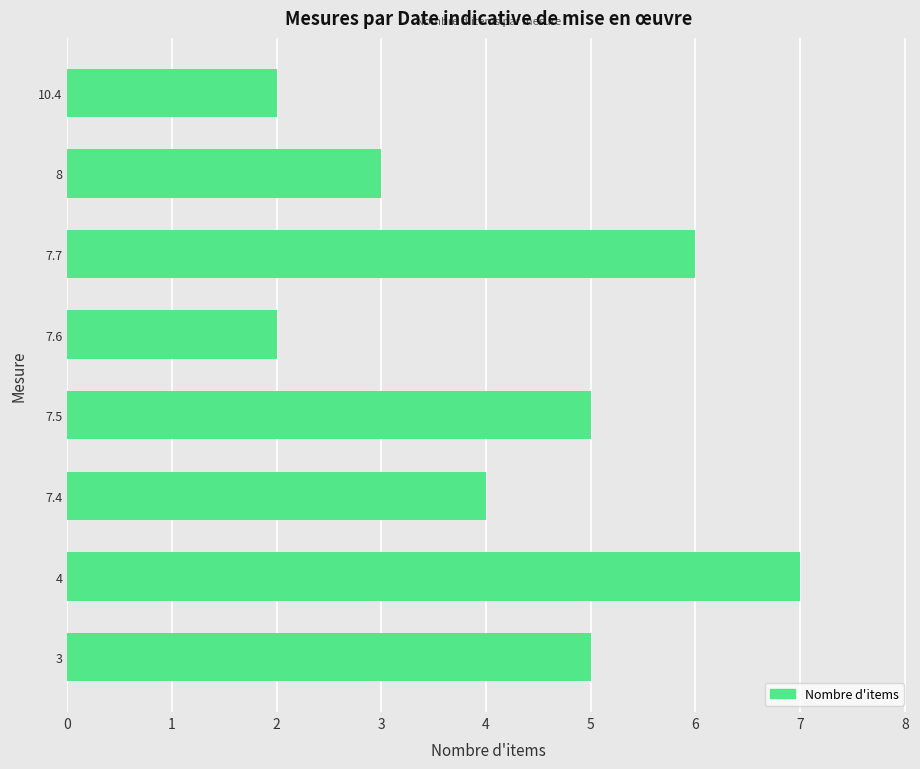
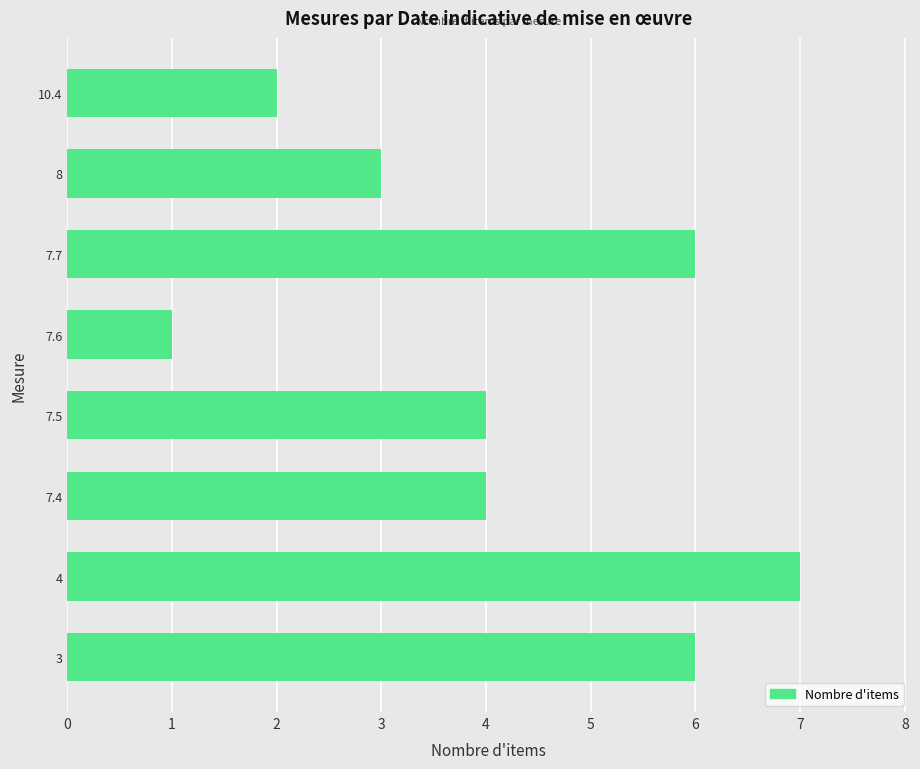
7.6: 2 -> 1
7.5: 5 -> 4
3: 5 -> 6
